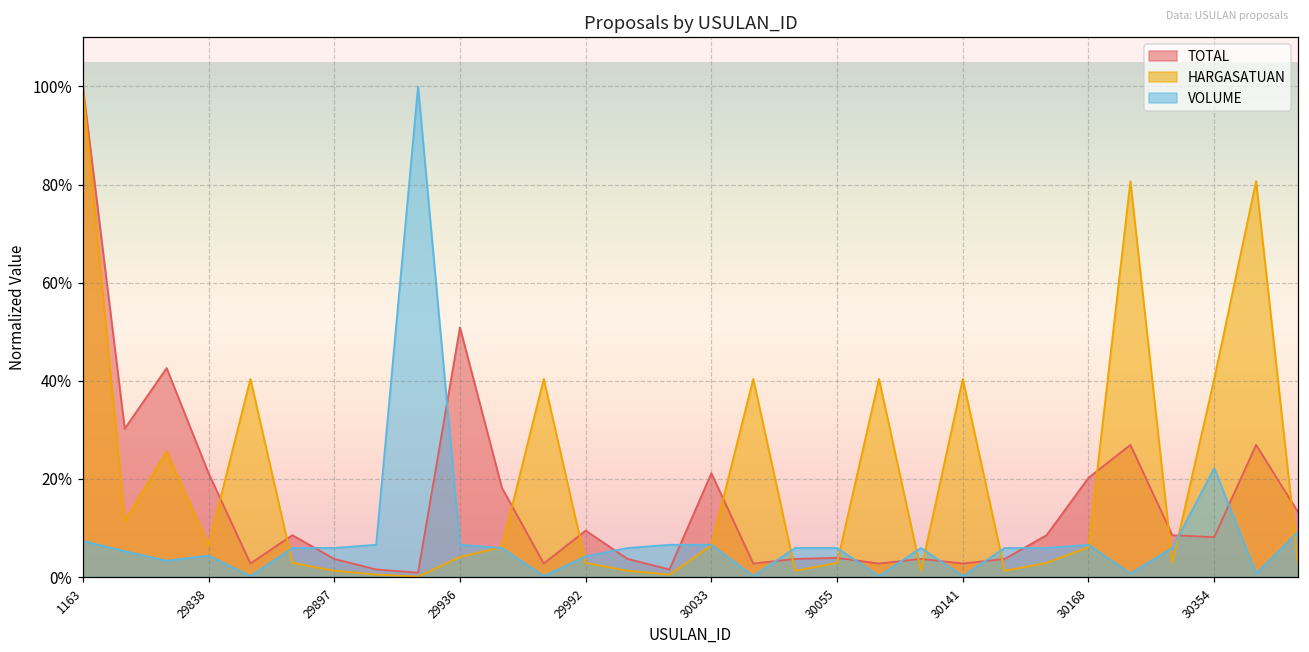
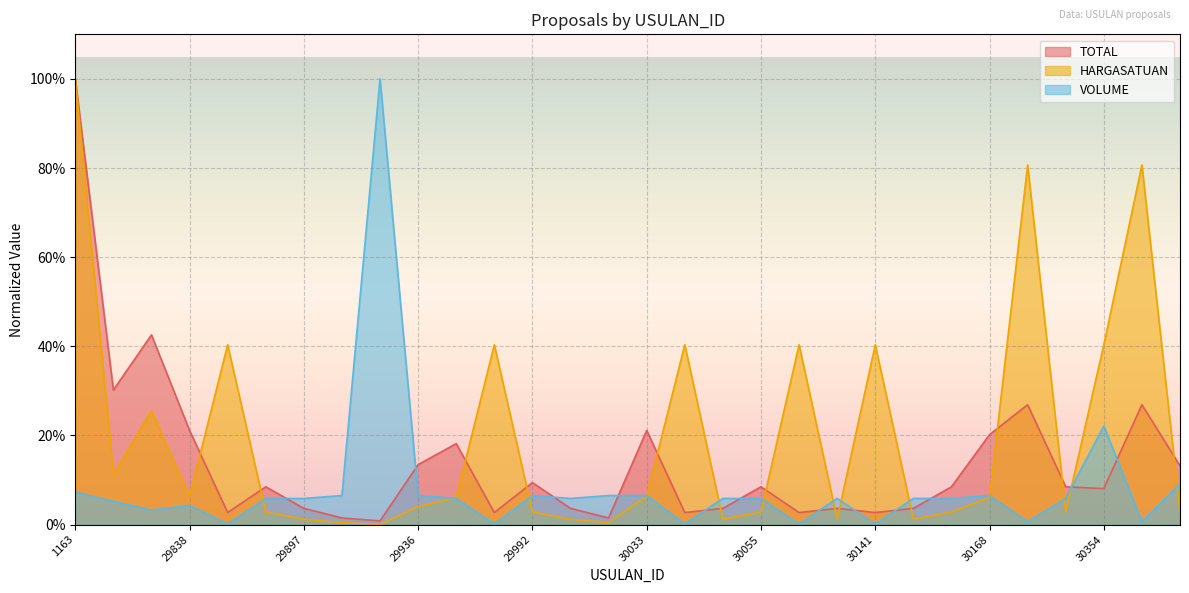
TOTAL, 29936: 51% -> 13%
VOLUME, 29992: 4% -> 7%
TOTAL, 30055: 4% -> 8%
